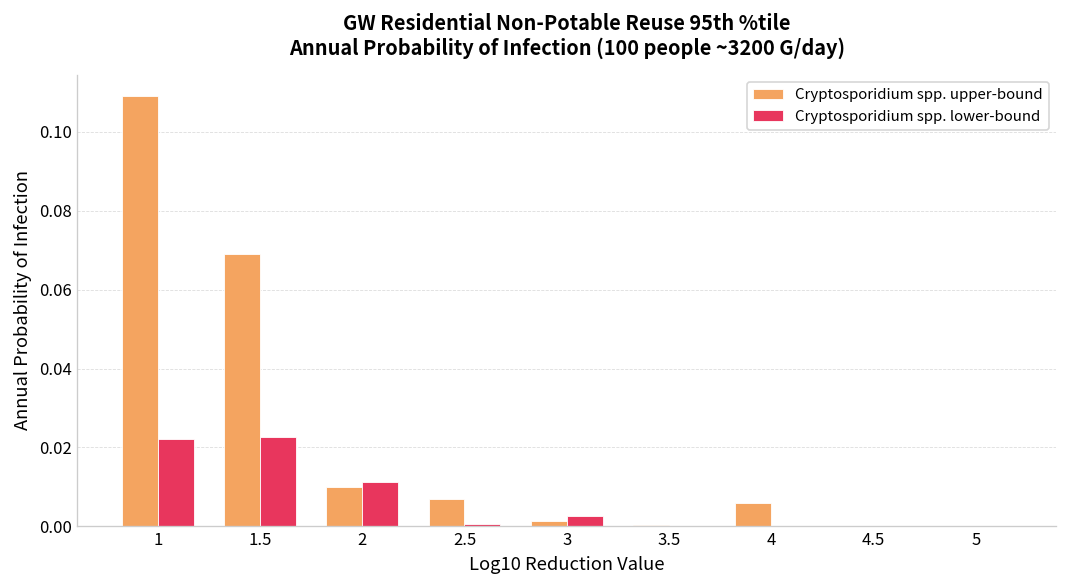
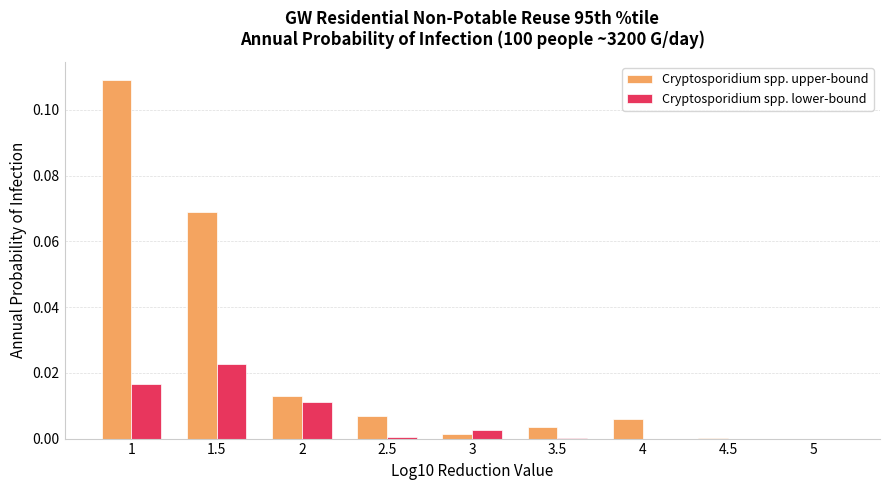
Cryptosporidium spp. lower-bound, 1: 0.022 -> 0.017
Cryptosporidium spp. upper-bound, 2: 0.010 -> 0.013
Cryptosporidium spp. upper-bound, 3.5: 0.000 -> 0.003
